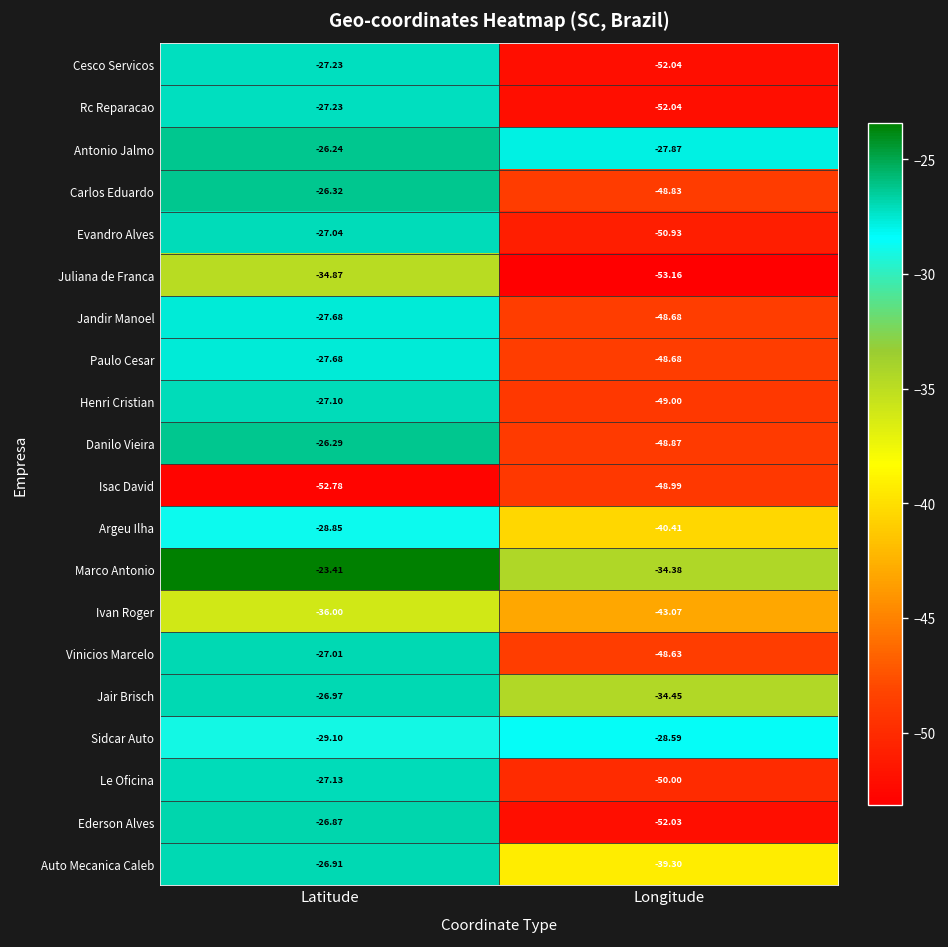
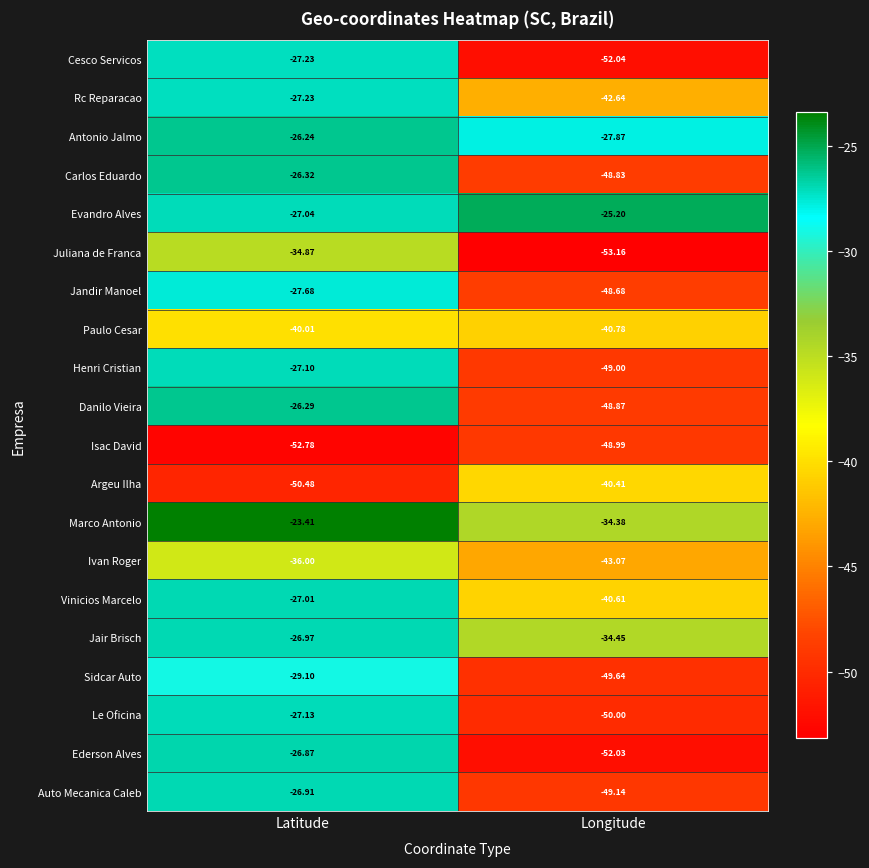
Rc Reparacao, Longitude: -52.04 -> -42.64
Evandro Alves, Longitude: -50.93 -> -25.20
Paulo Cesar, Latitude: -27.68 -> -40.01
Paulo Cesar, Longitude: -48.68 -> -40.78
Argeu Ilha, Latitude: -28.85 -> -50.48
Vinicios Marcelo, Longitude: -48.63 -> -40.61
Sidcar Auto, Longitude: -28.59 -> -49.64
Auto Mecanica Caleb, Longitude: -39.30 -> -49.14
